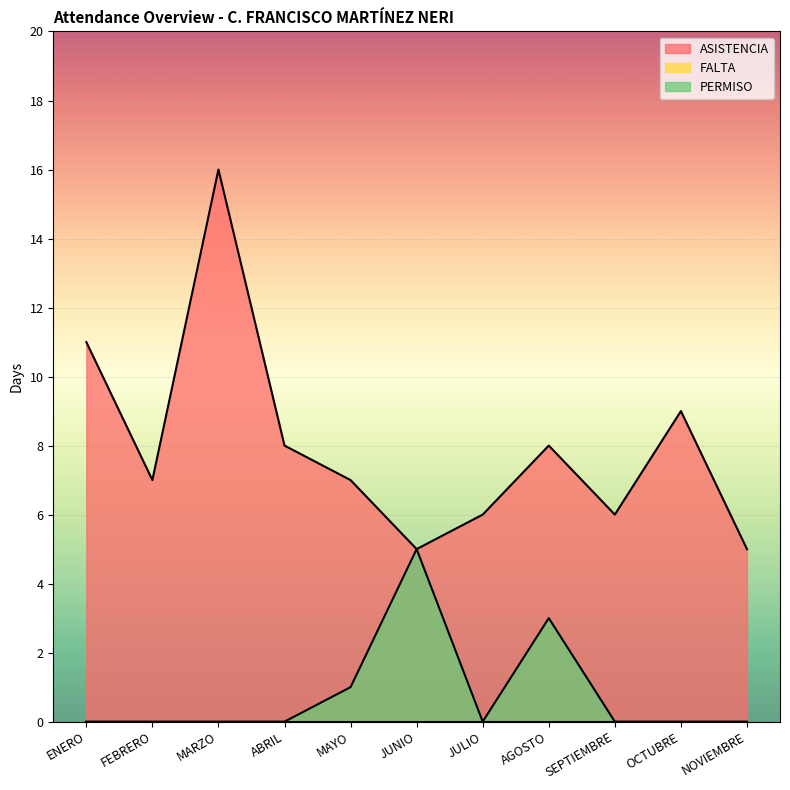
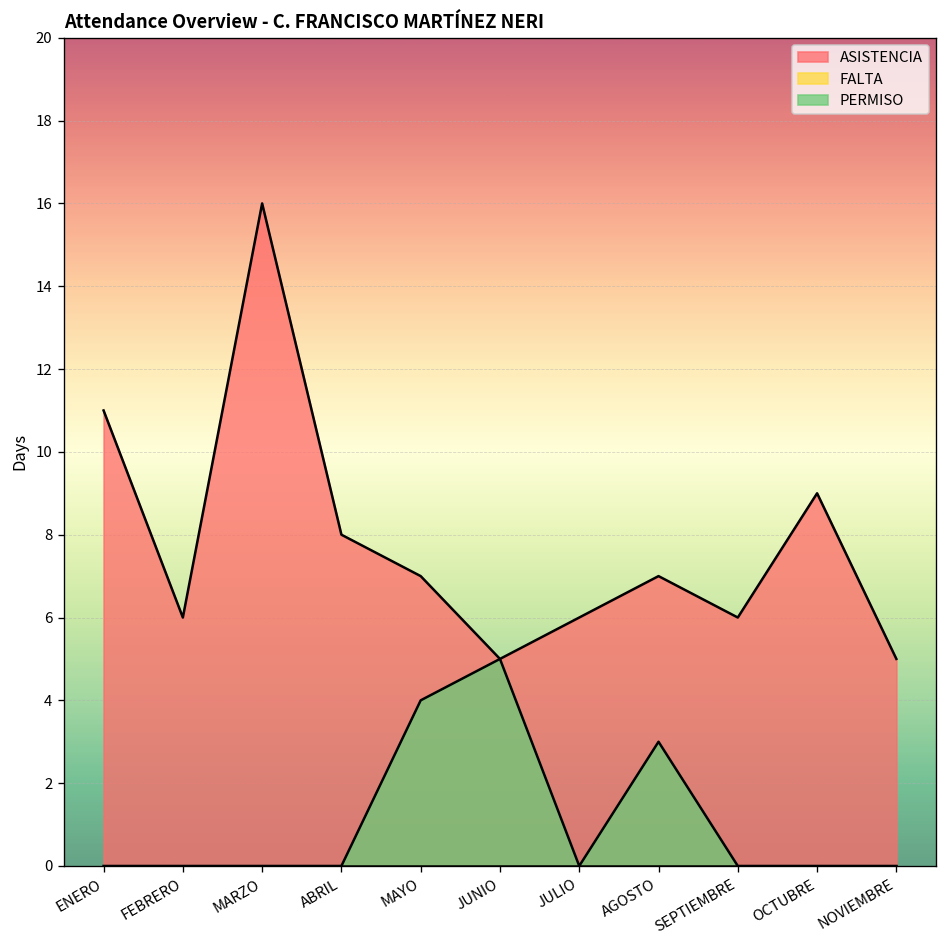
ASISTENCIA, FEBRERO: 7 -> 6
PERMISO, MAYO: 1 -> 4
ASISTENCIA, AGOSTO: 8 -> 7
